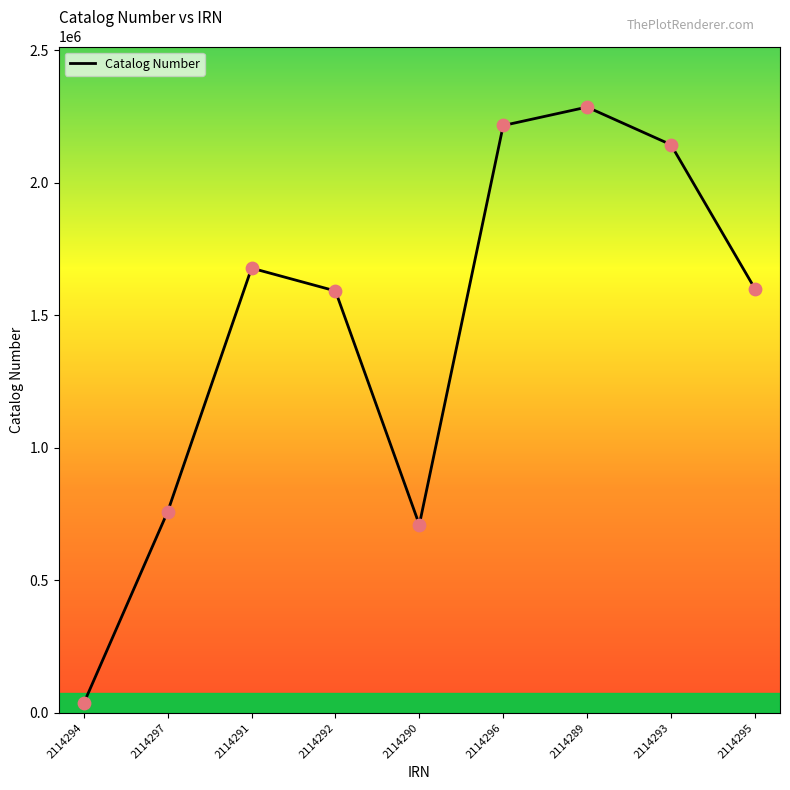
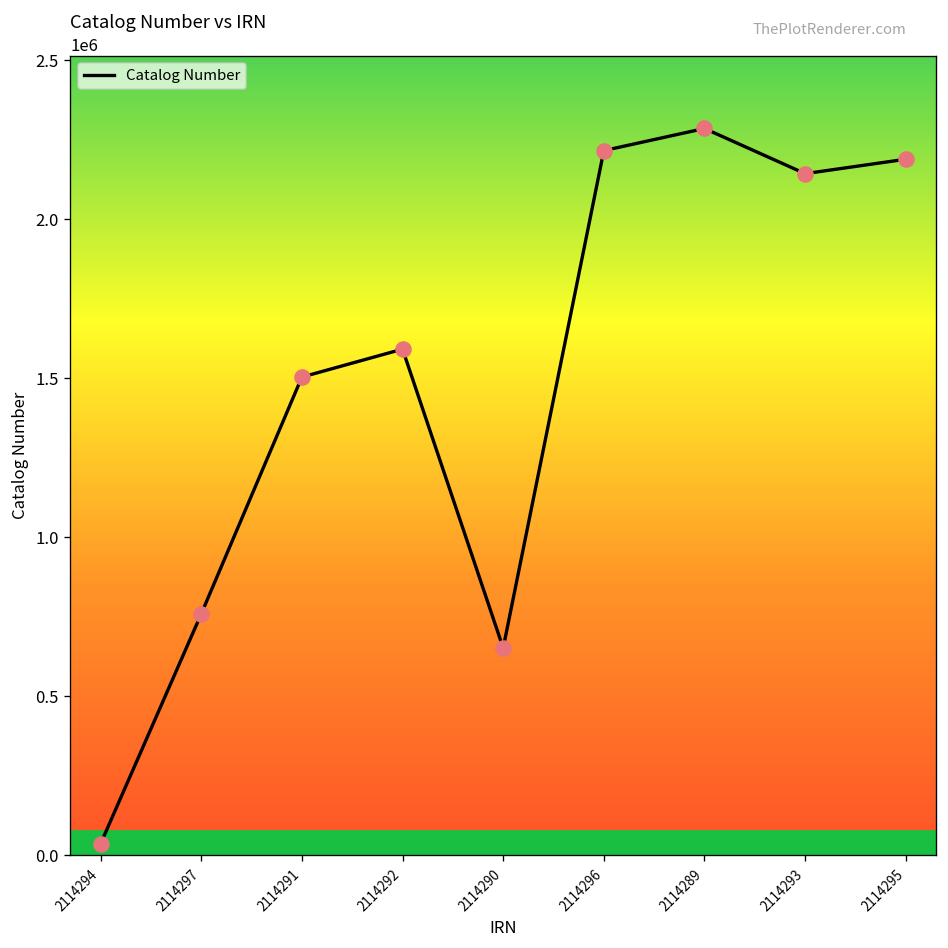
2114291: 1680000 -> 1500000
2114290: 710000 -> 650000
2114295: 1600000 -> 2190000
